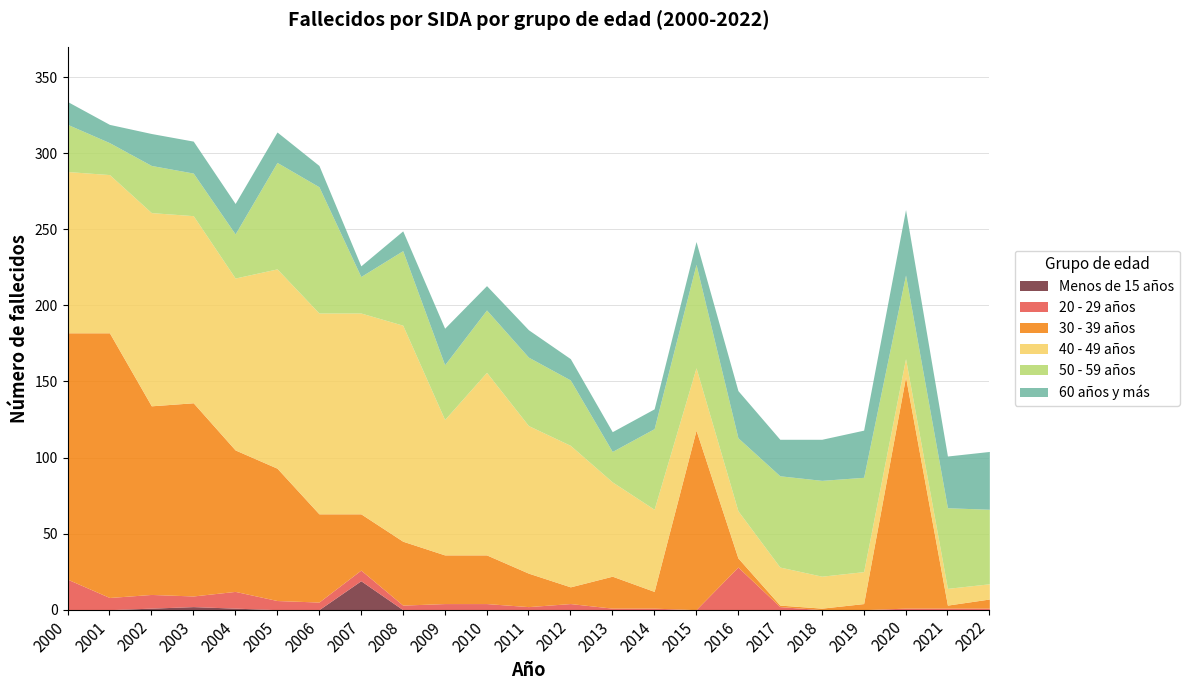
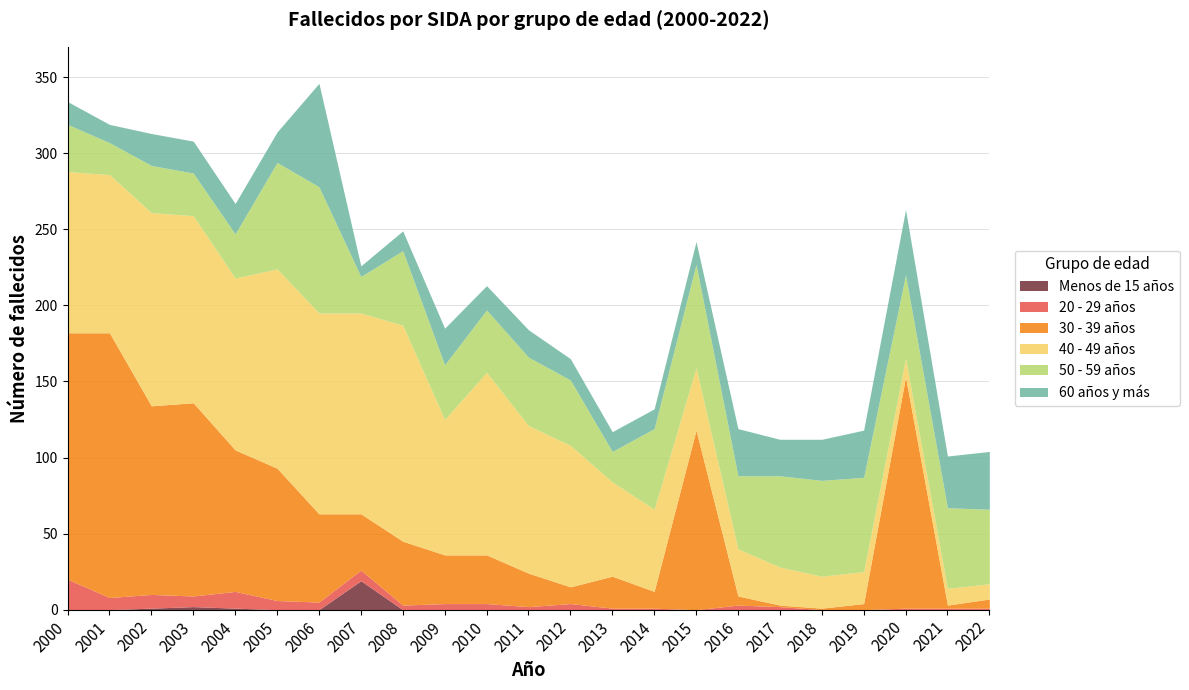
60 años y más, 2006: 14 -> 68
20 - 29 años, 2016: 28 -> 3
